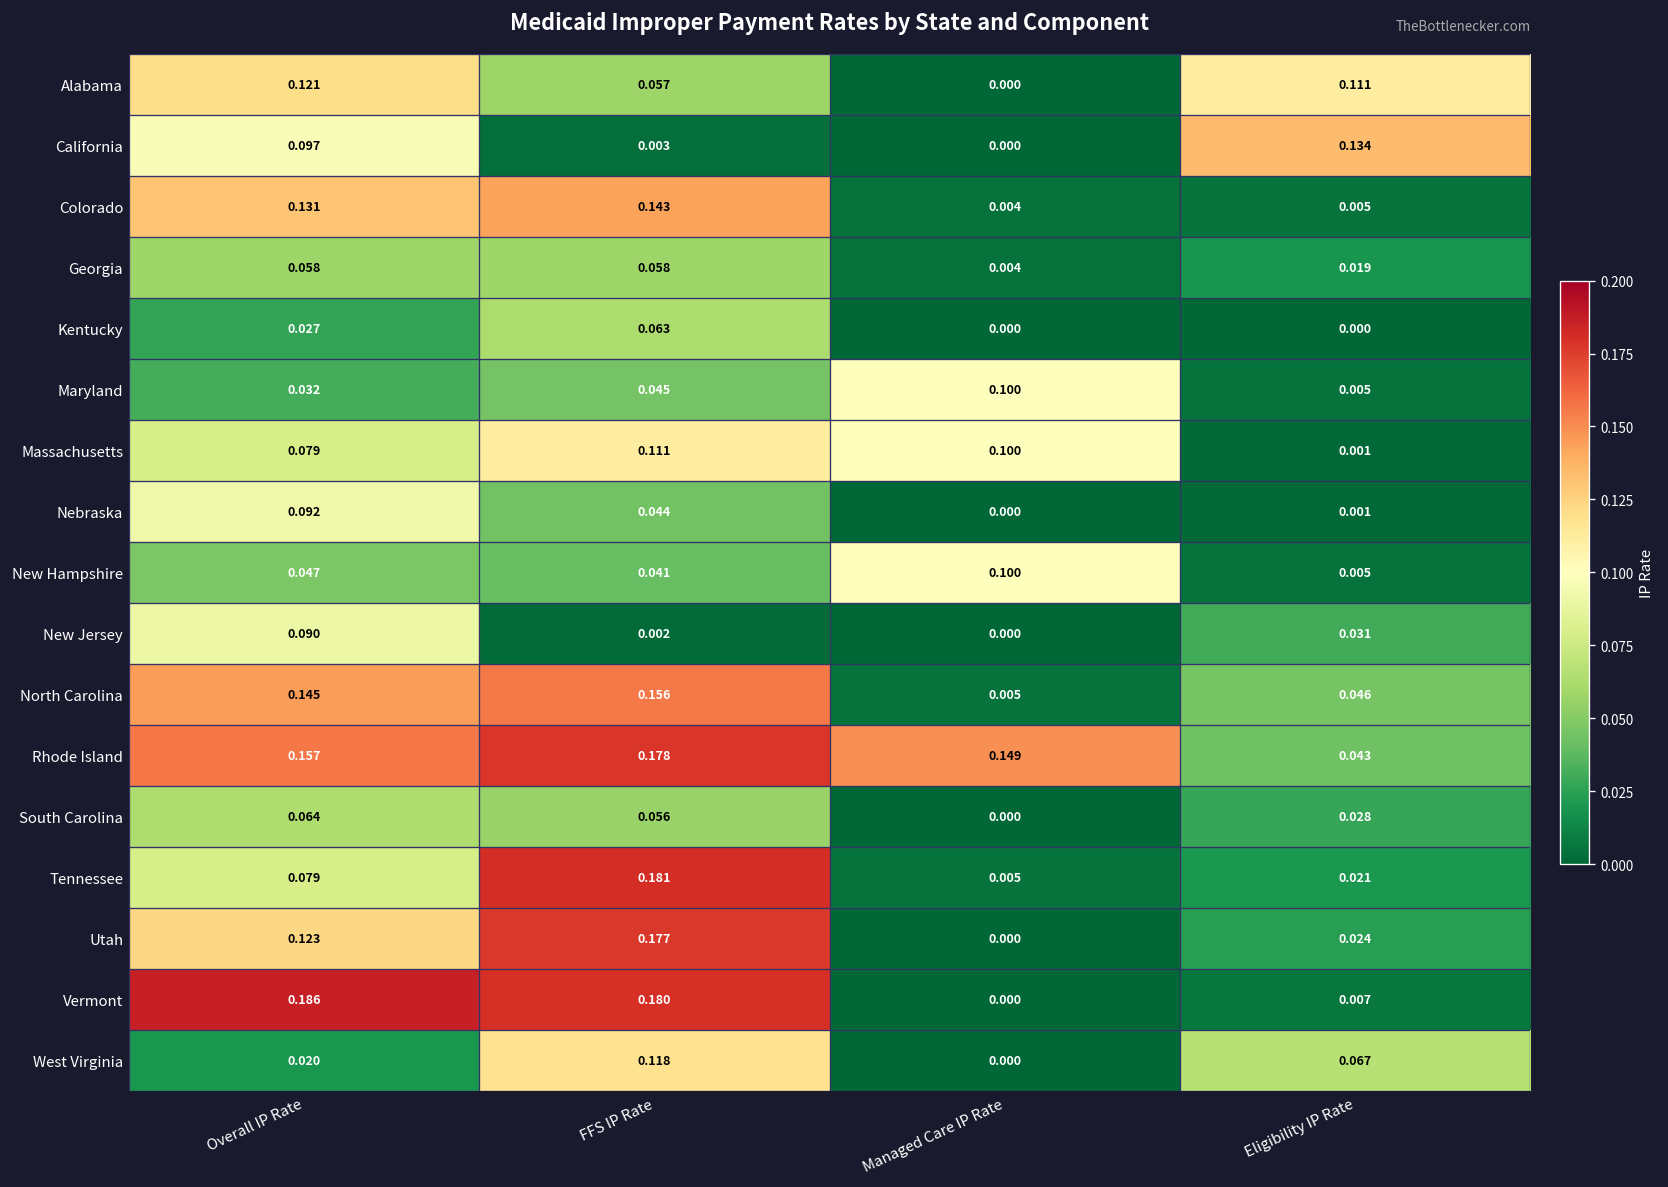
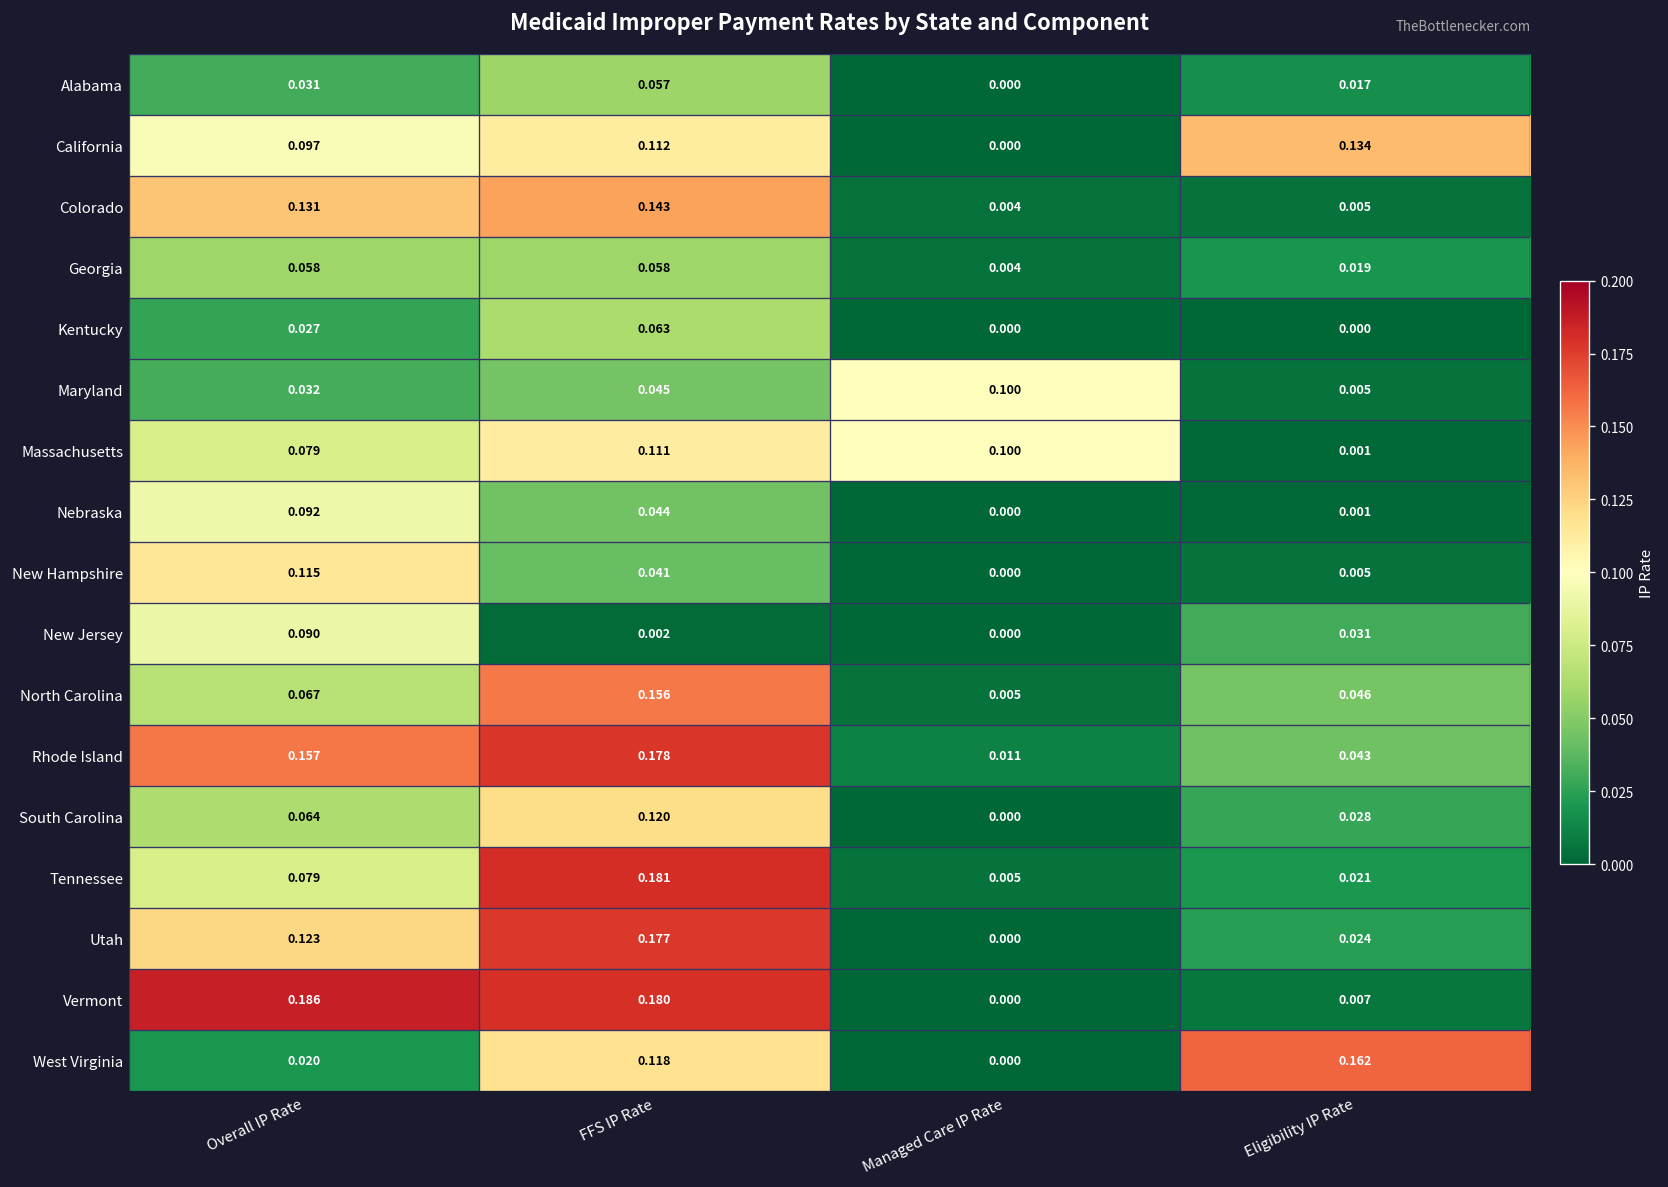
Alabama, Overall IP Rate: 0.121 -> 0.031
Alabama, Eligibility IP Rate: 0.111 -> 0.017
California, FFS IP Rate: 0.003 -> 0.112
New Hampshire, Overall IP Rate: 0.047 -> 0.115
New Hampshire, Managed Care IP Rate: 0.100 -> 0.000
North Carolina, Overall IP Rate: 0.145 -> 0.067
Rhode Island, Managed Care IP Rate: 0.149 -> 0.011
South Carolina, FFS IP Rate: 0.056 -> 0.120
West Virginia, Eligibility IP Rate: 0.067 -> 0.162
